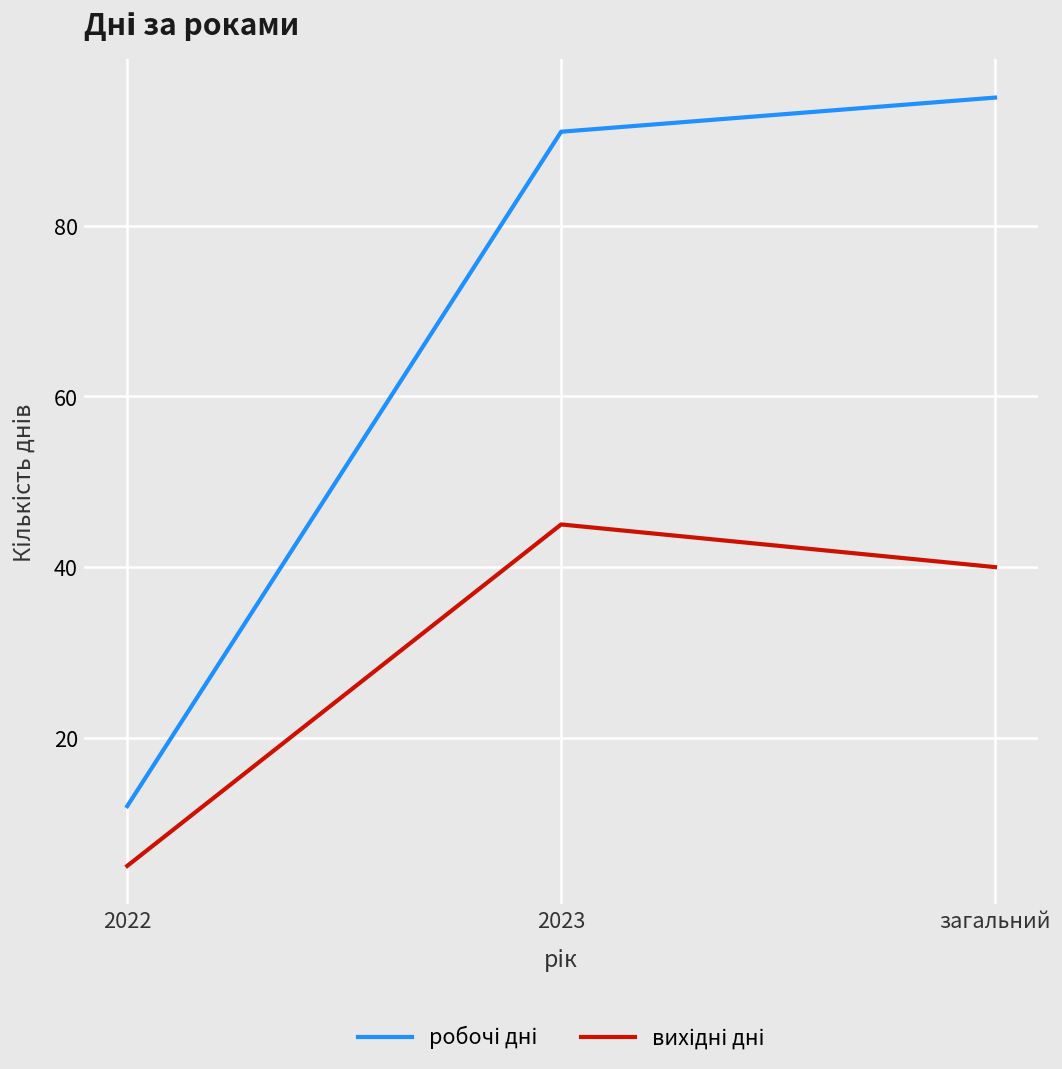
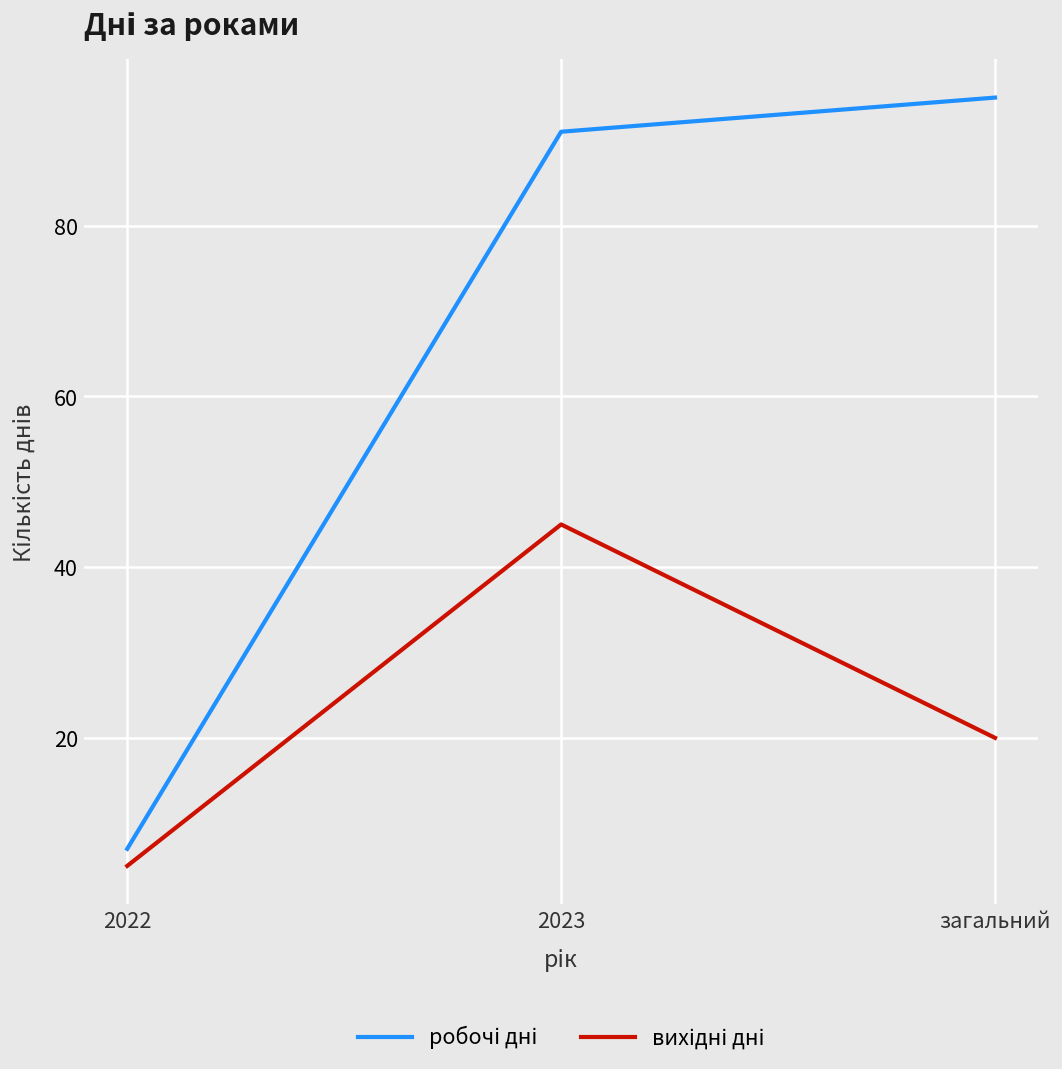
робочі дні, 2022: 12 -> 7
вихідні дні, загальний: 40 -> 20
